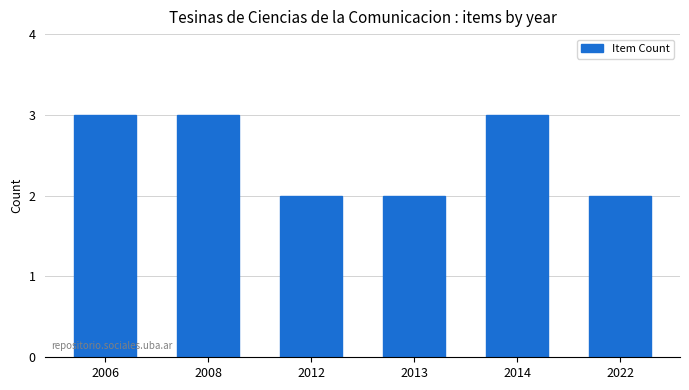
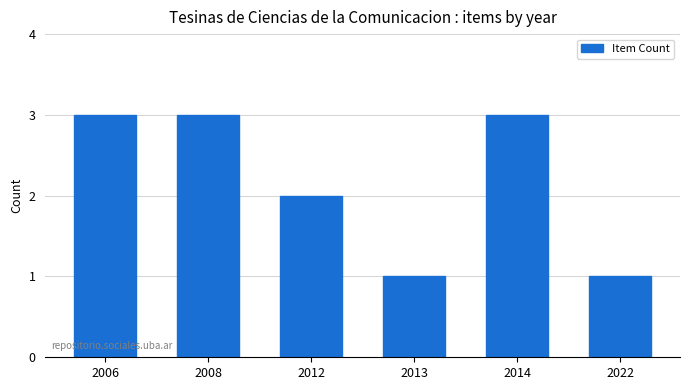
2013: 2 -> 1
2022: 2 -> 1
